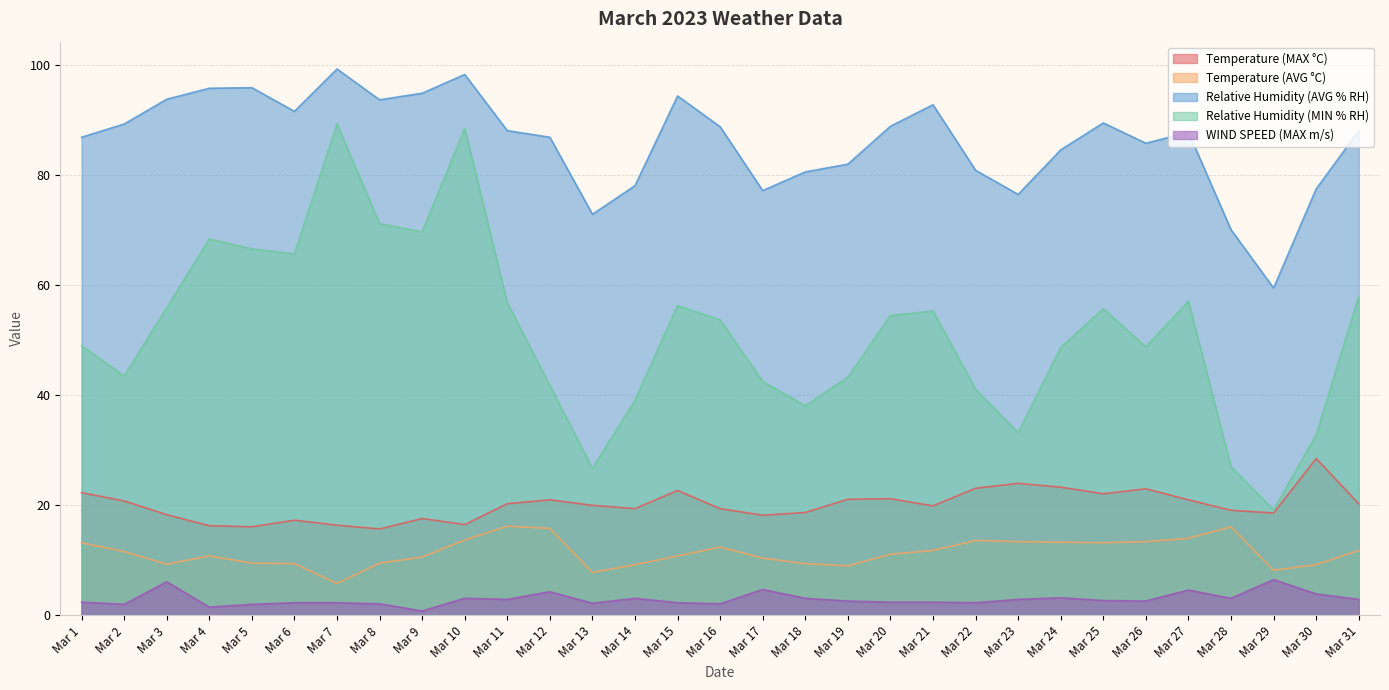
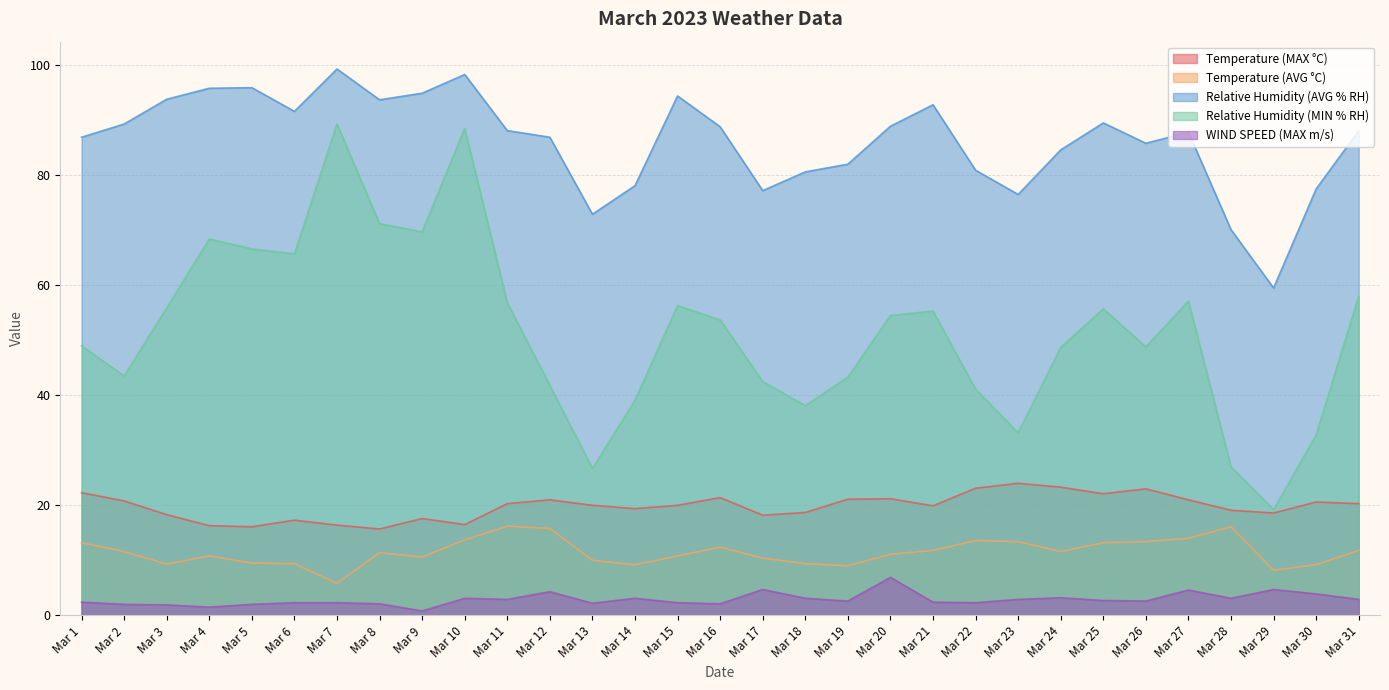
WIND SPEED (MAX m/s), Mar 3: 6 -> 2
Temperature (AVG °C), Mar 8: 10 -> 11
Temperature (AVG °C), Mar 13: 8 -> 10
Temperature (MAX °C), Mar 15: 23 -> 20
Temperature (MAX °C), Mar 16: 19 -> 21
WIND SPEED (MAX m/s), Mar 20: 2 -> 7
Temperature (AVG °C), Mar 24: 13 -> 12
WIND SPEED (MAX m/s), Mar 29: 7 -> 5
Temperature (MAX °C), Mar 30: 29 -> 21
